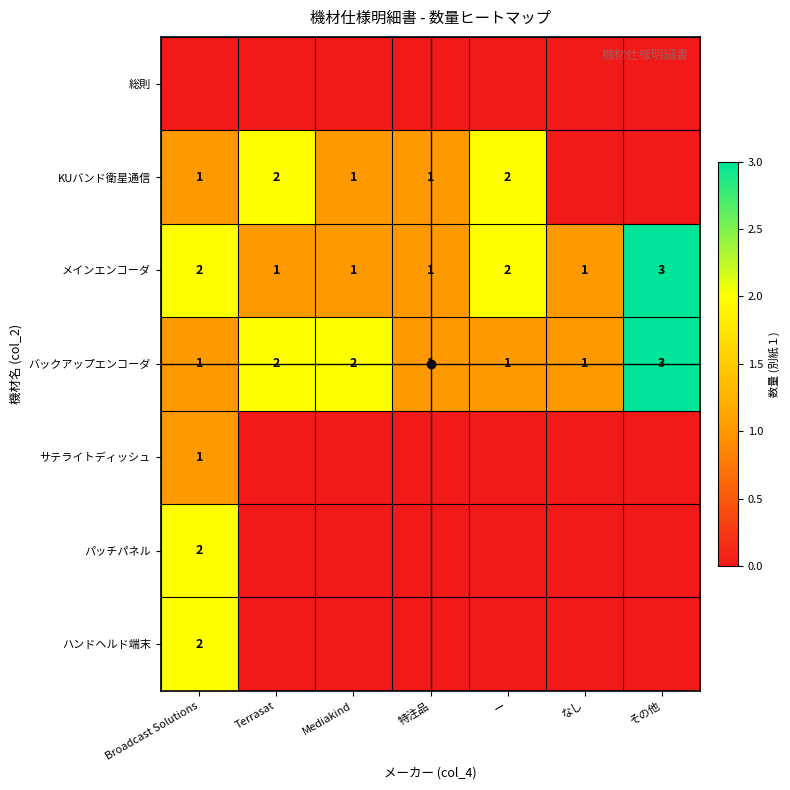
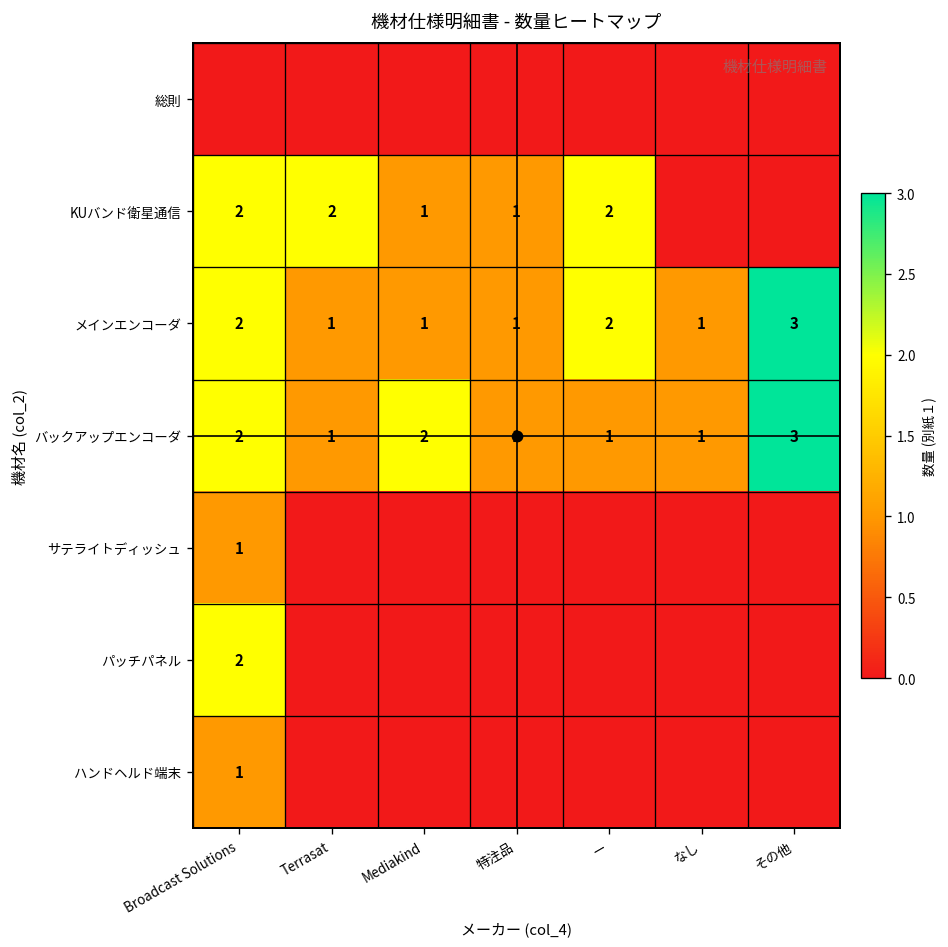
KUバンド衛星通信, Broadcast Solutions: 1 -> 2
バックアップエンコーダ, Broadcast Solutions: 1 -> 2
バックアップエンコーダ, Terrasat: 2 -> 1
ハンドヘルド端末, Broadcast Solutions: 2 -> 1
